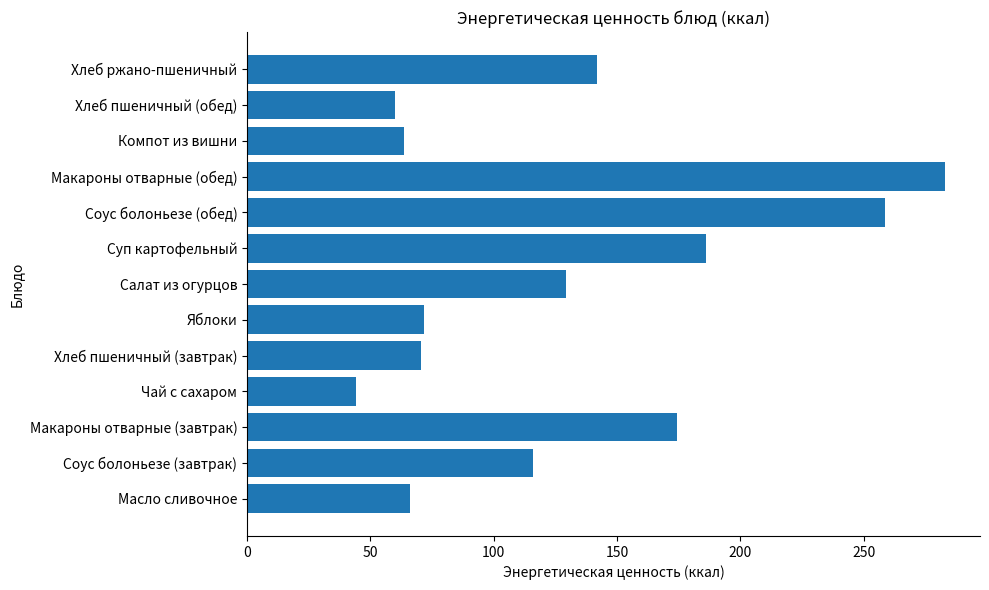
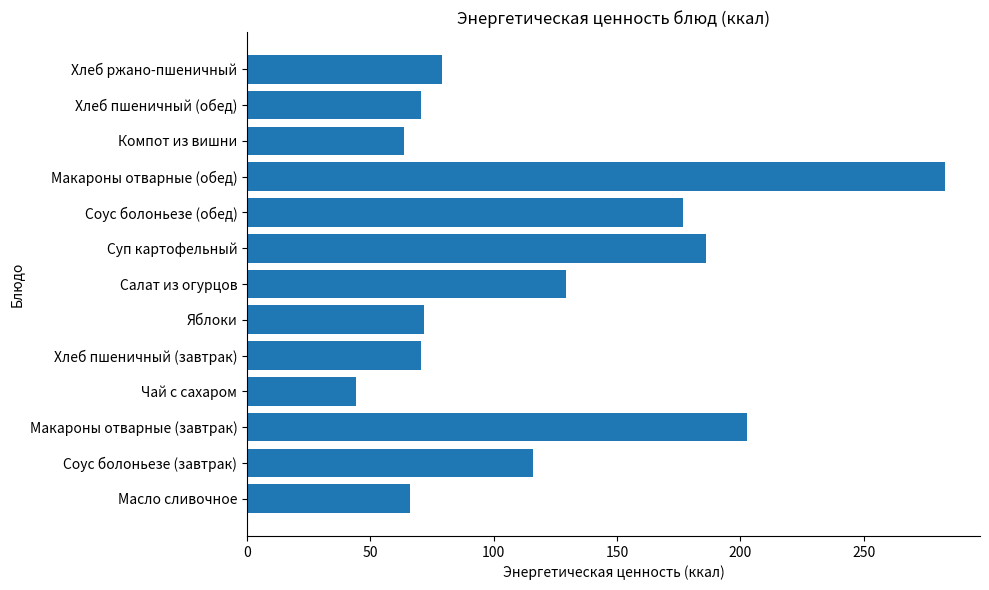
Хлеб ржано-пшеничный: 142 -> 79
Хлеб пшеничный (обед): 60 -> 71
Соус болоньезе (обед): 259 -> 177
Макароны отварные (завтрак): 175 -> 203
